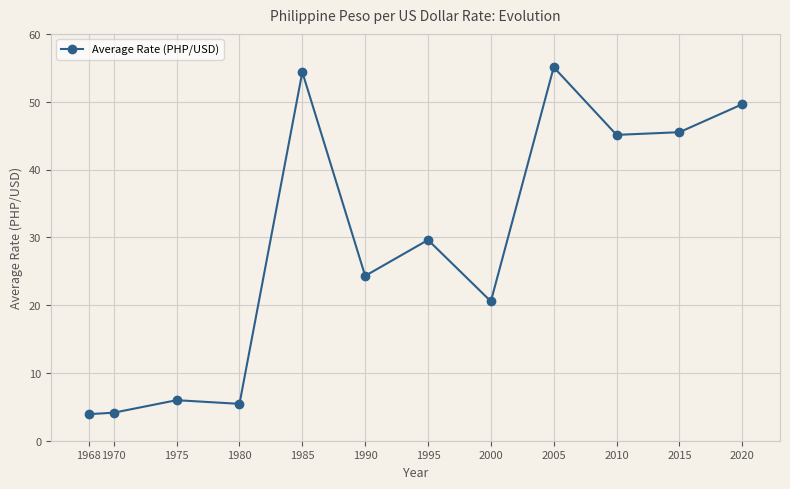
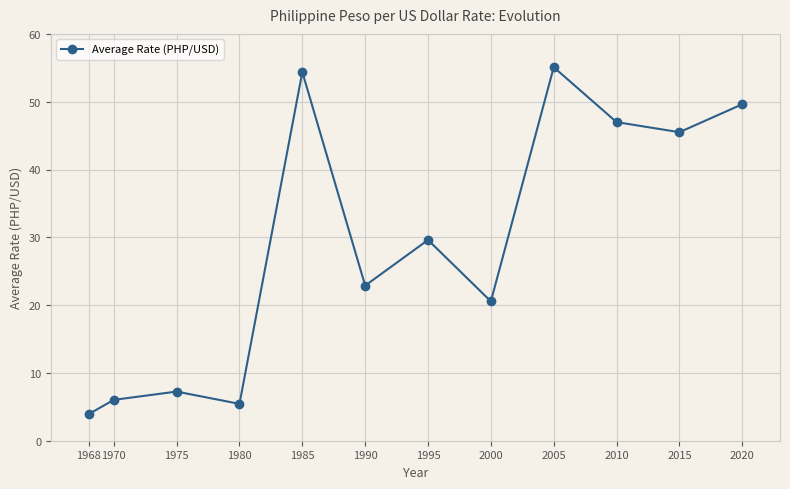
1970: 4 -> 6
1975: 6 -> 7
1990: 24 -> 23
2010: 45 -> 47
